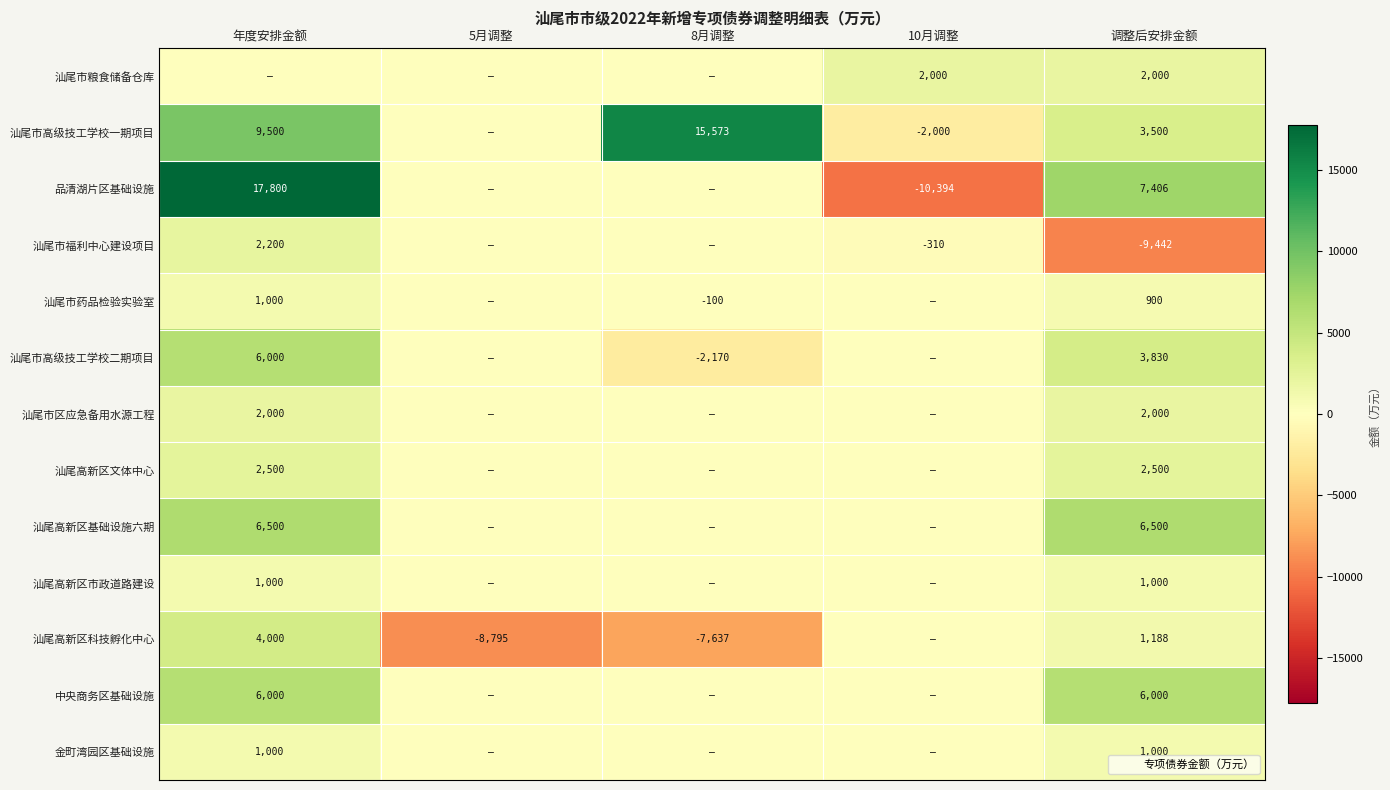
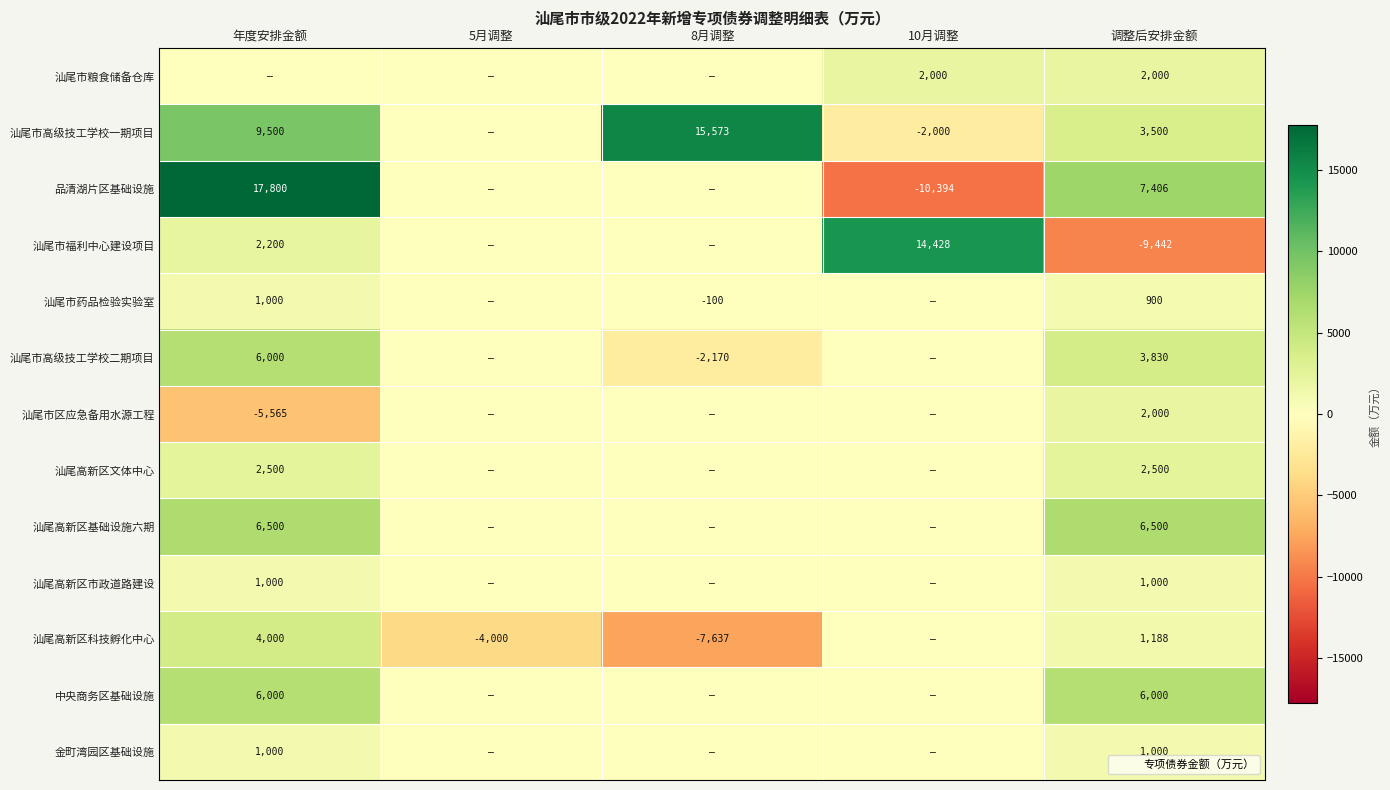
汕尾市福利中心建设项目, 10月调整: -310 -> 14,428
汕尾市区应急备用水源工程, 年度安排金额: 2,000 -> -5,565
汕尾高新区科技孵化中心, 5月调整: -8,795 -> -4,000
